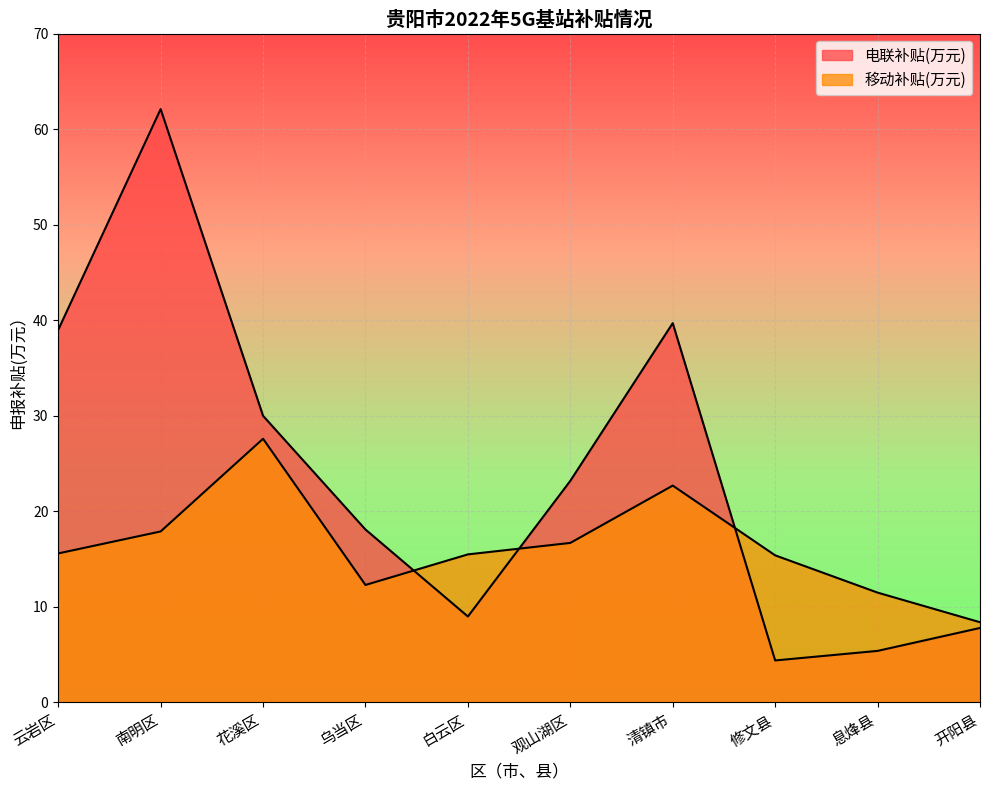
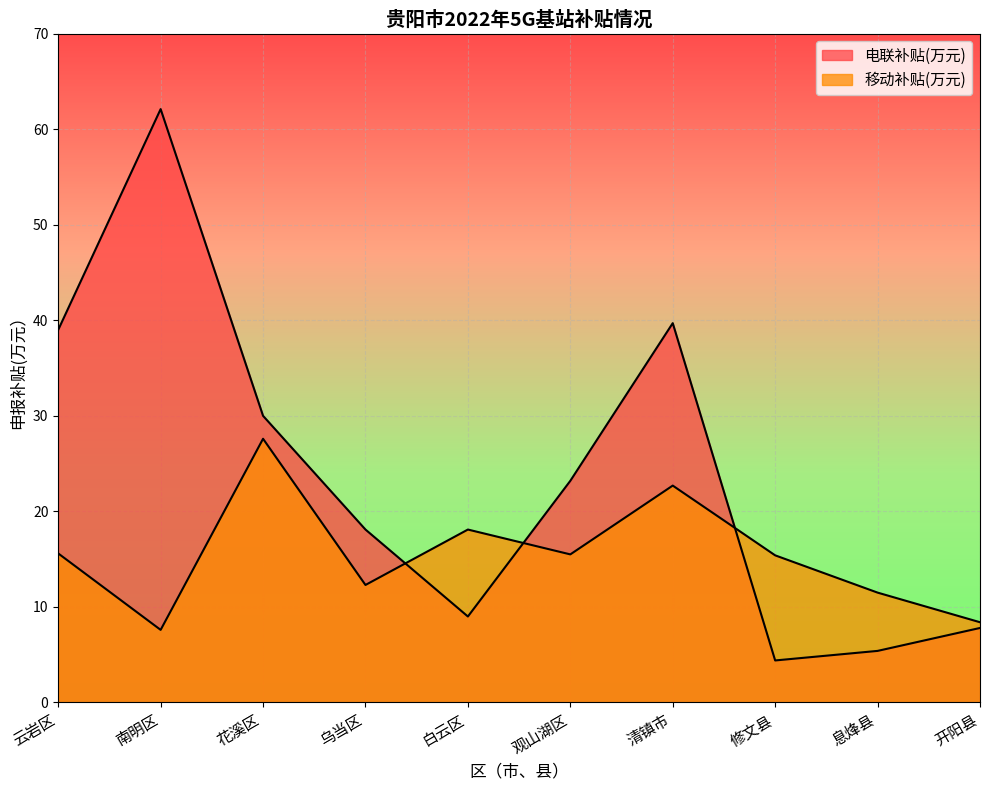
移动补贴(万元), 南明区: 18 -> 8
移动补贴(万元), 白云区: 16 -> 18
移动补贴(万元), 观山湖区: 17 -> 16
